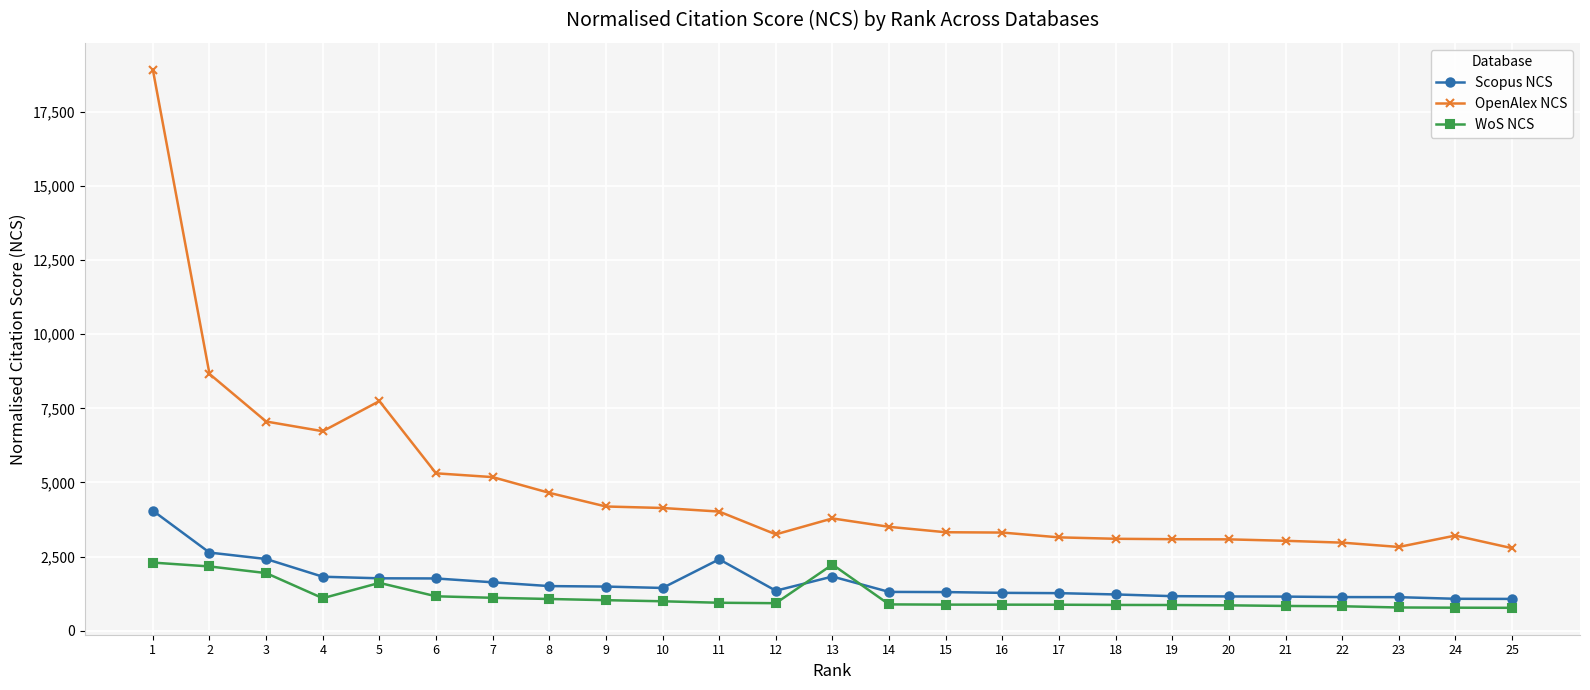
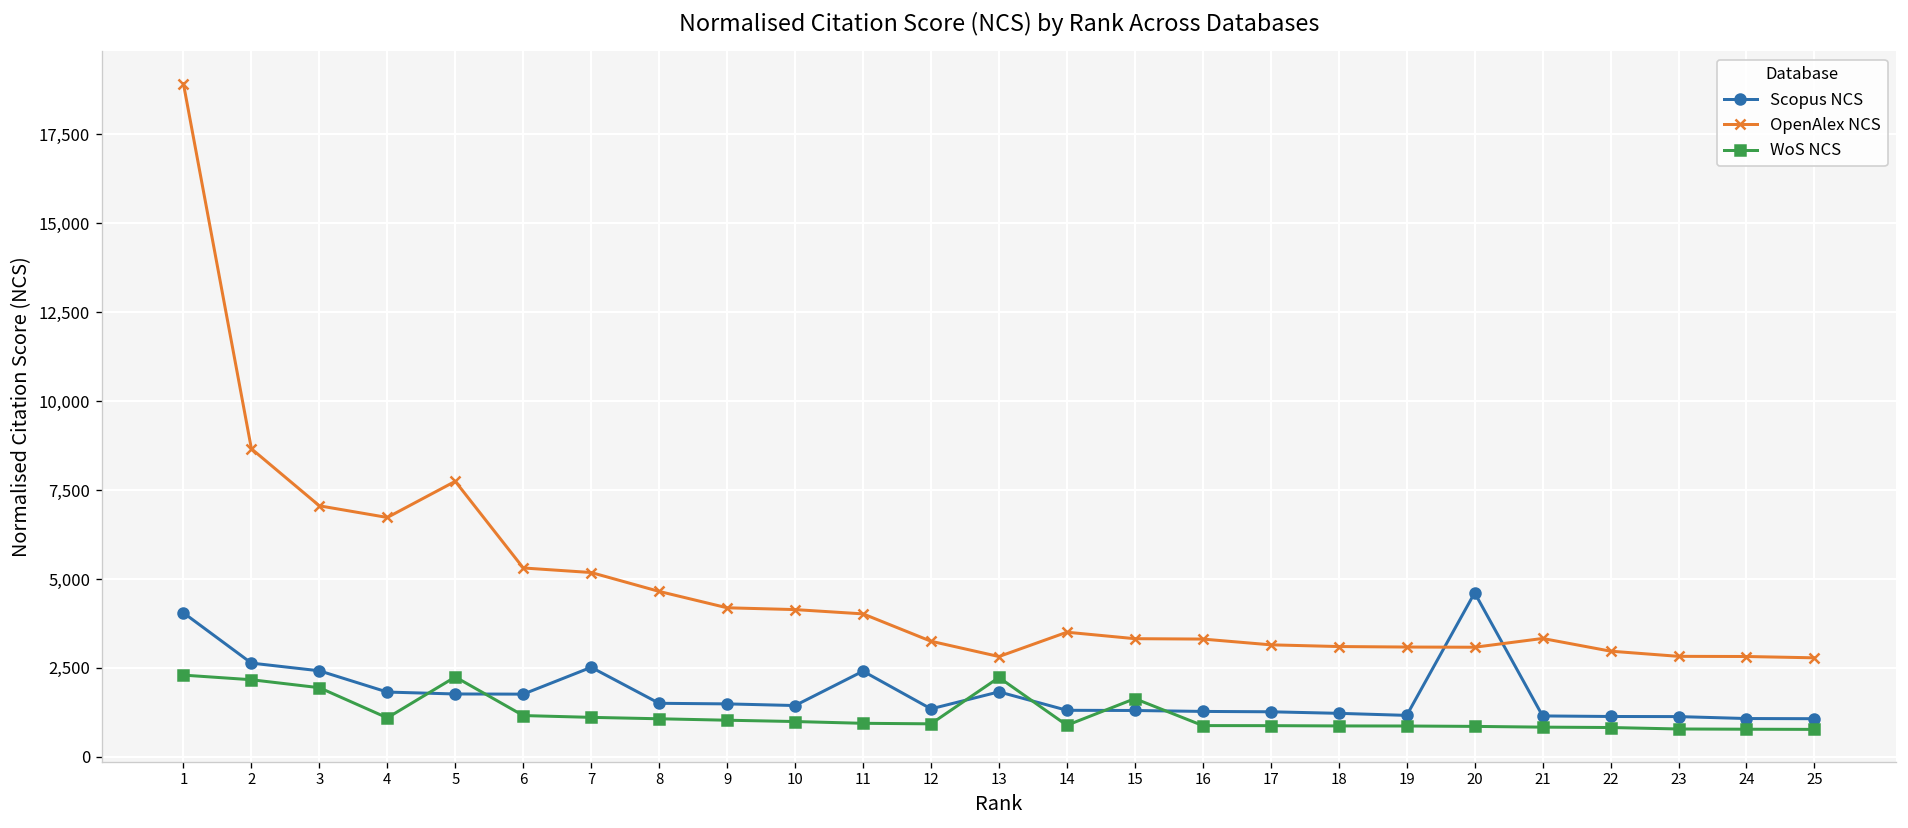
WoS NCS, 5: 1,600 -> 2,200
Scopus NCS, 7: 1,600 -> 2,500
OpenAlex NCS, 13: 3,800 -> 2,800
WoS NCS, 15: 900 -> 1,600
Scopus NCS, 20: 1,200 -> 4,600
OpenAlex NCS, 21: 3,000 -> 3,300
OpenAlex NCS, 24: 3,200 -> 2,800
